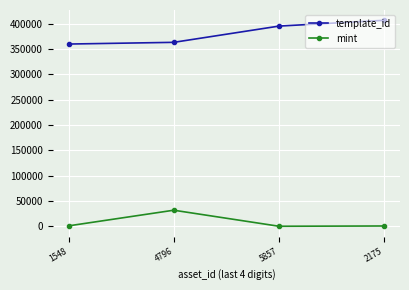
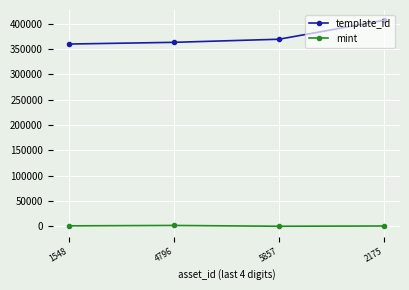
mint, 4796: 30000 -> 0
template_id, 5857: 400000 -> 370000
